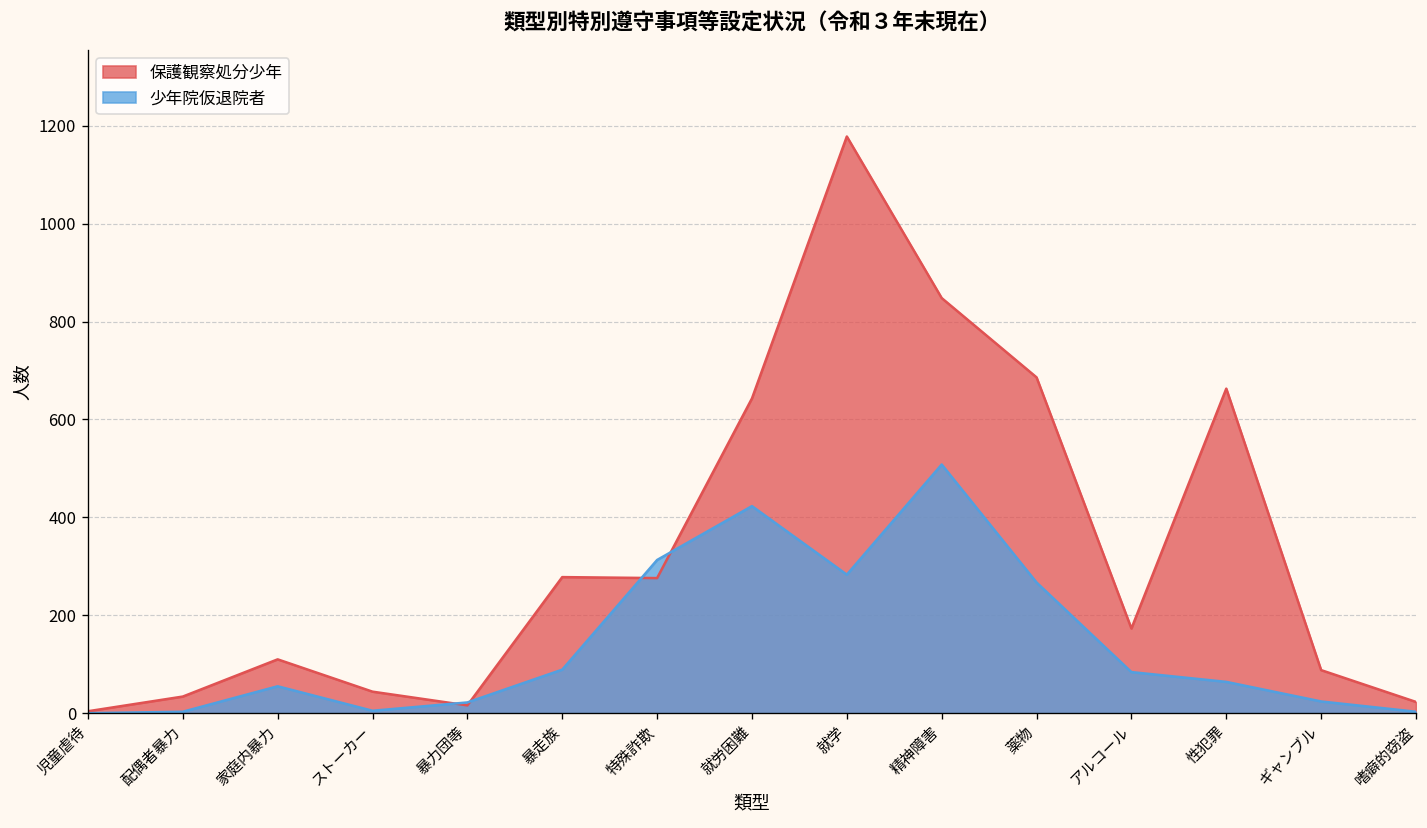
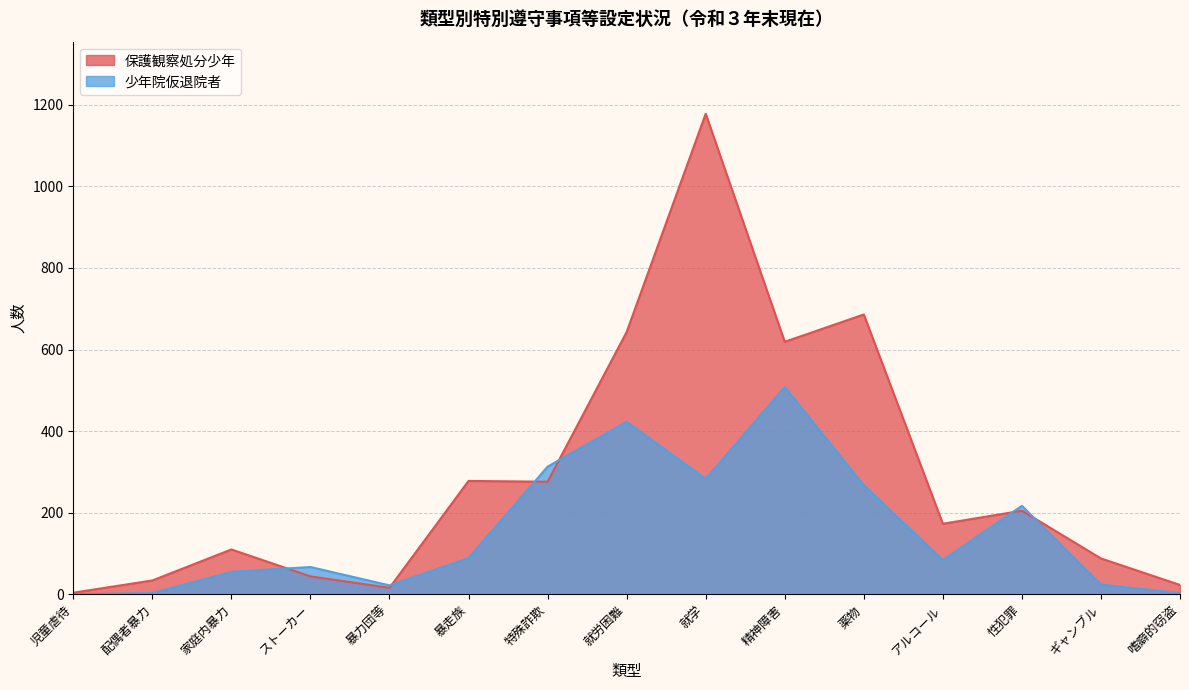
少年院仮退院者, ストーカー: 10 -> 70
保護観察処分少年, 精神障害: 850 -> 620
保護観察処分少年, 性犯罪: 660 -> 210
少年院仮退院者, 性犯罪: 60 -> 220
